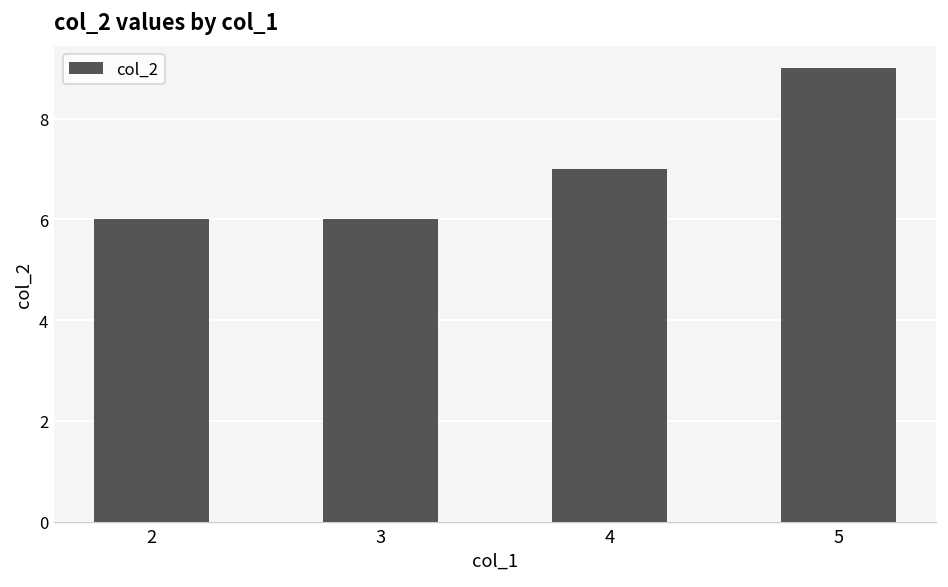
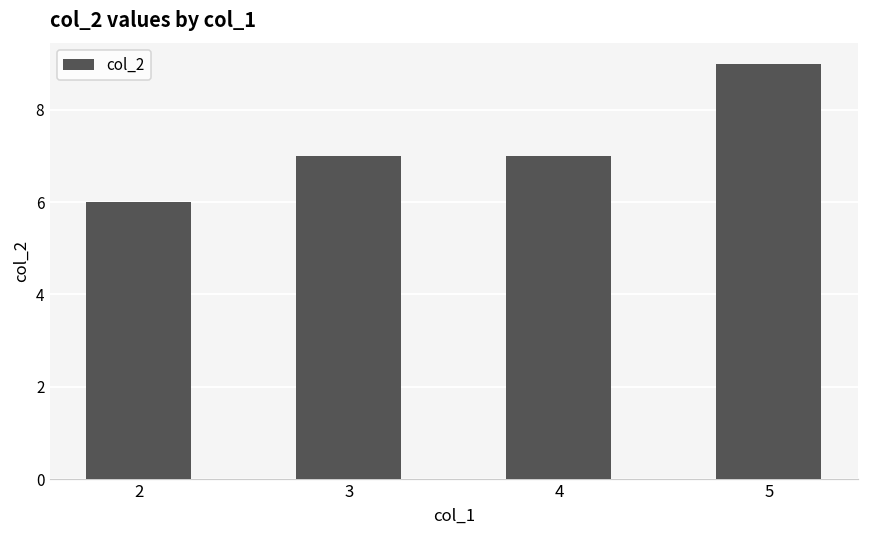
3: 6 -> 7
